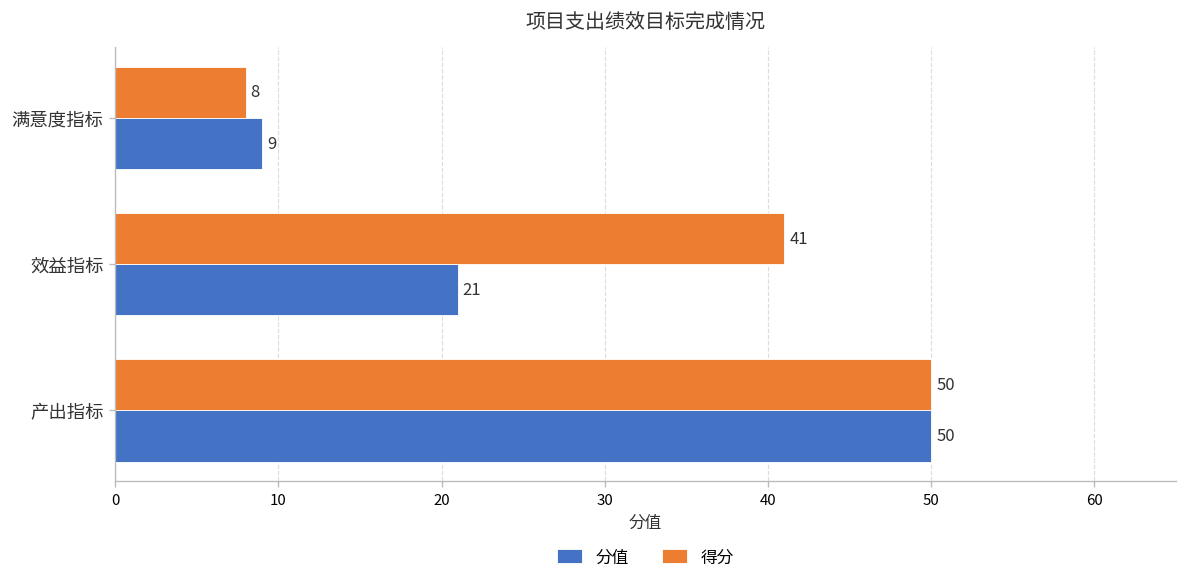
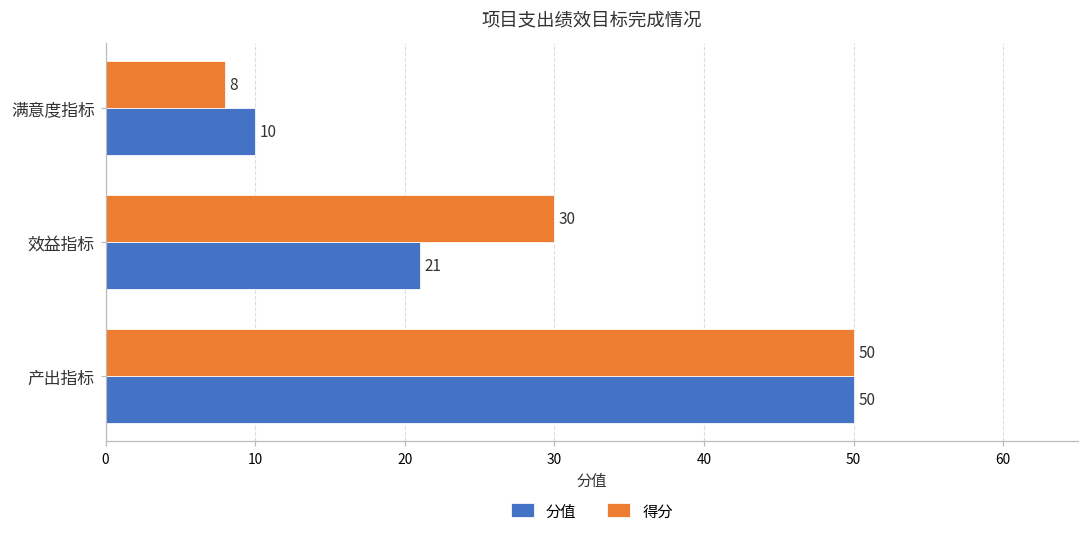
分值, 满意度指标: 9 -> 10
得分, 效益指标: 41 -> 30
